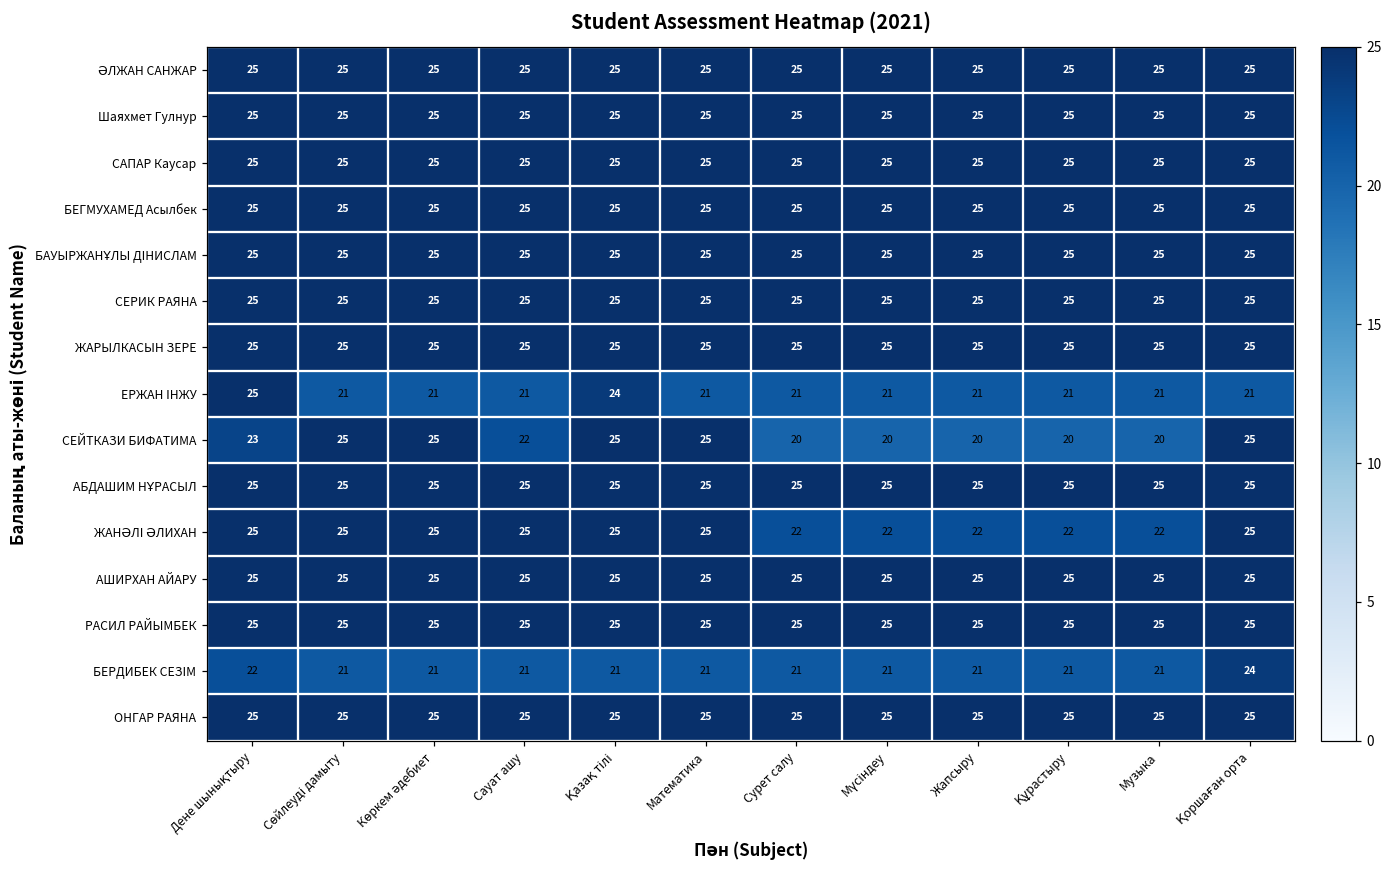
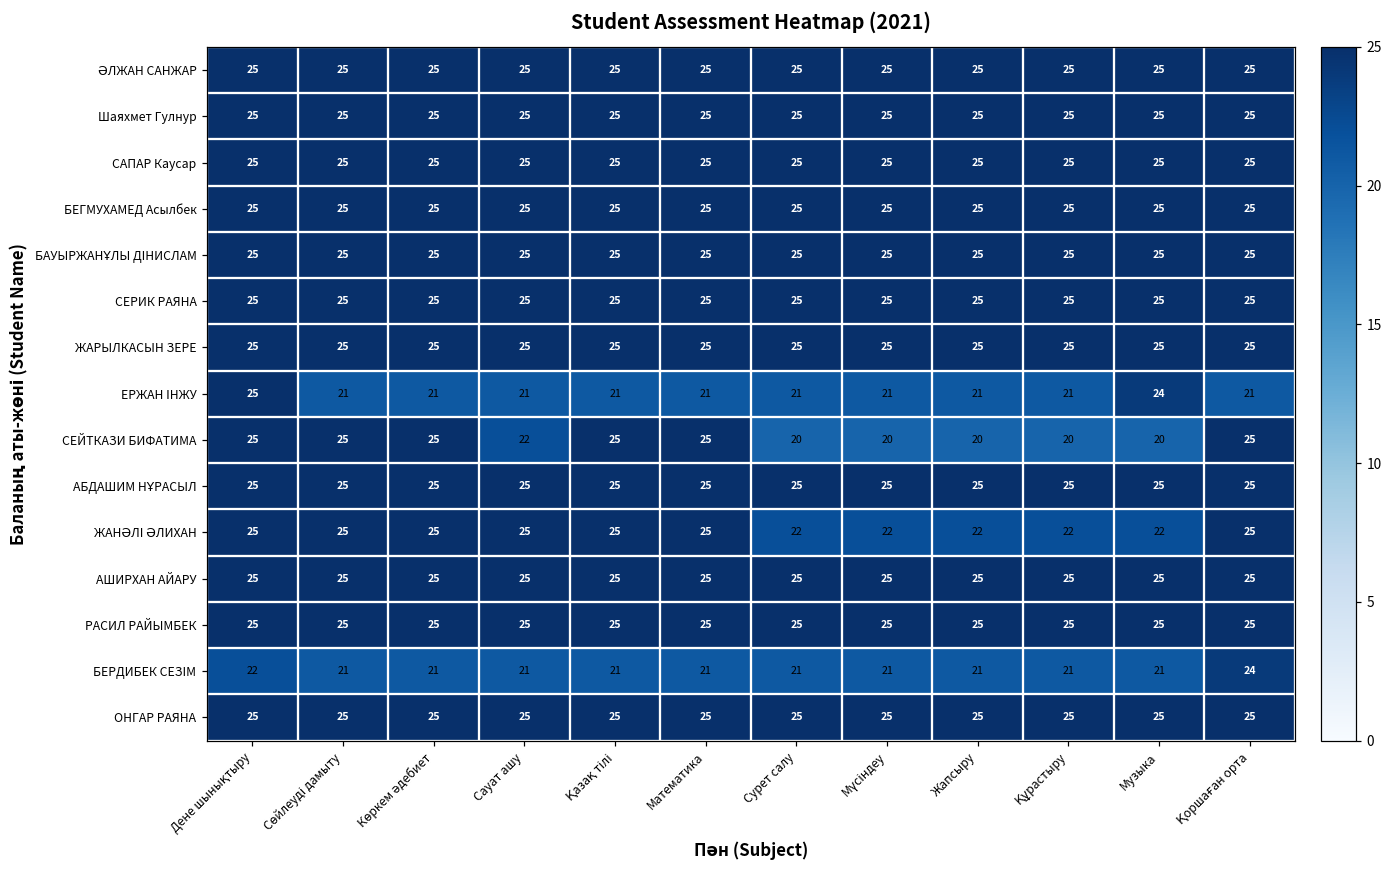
ЕРЖАН ІНЖУ, Қазақ тілі: 24 -> 21
ЕРЖАН ІНЖУ, Музыка: 21 -> 24
СЕЙТКАЗИ БИФАТИМА, Дене шынықтыру: 23 -> 25
